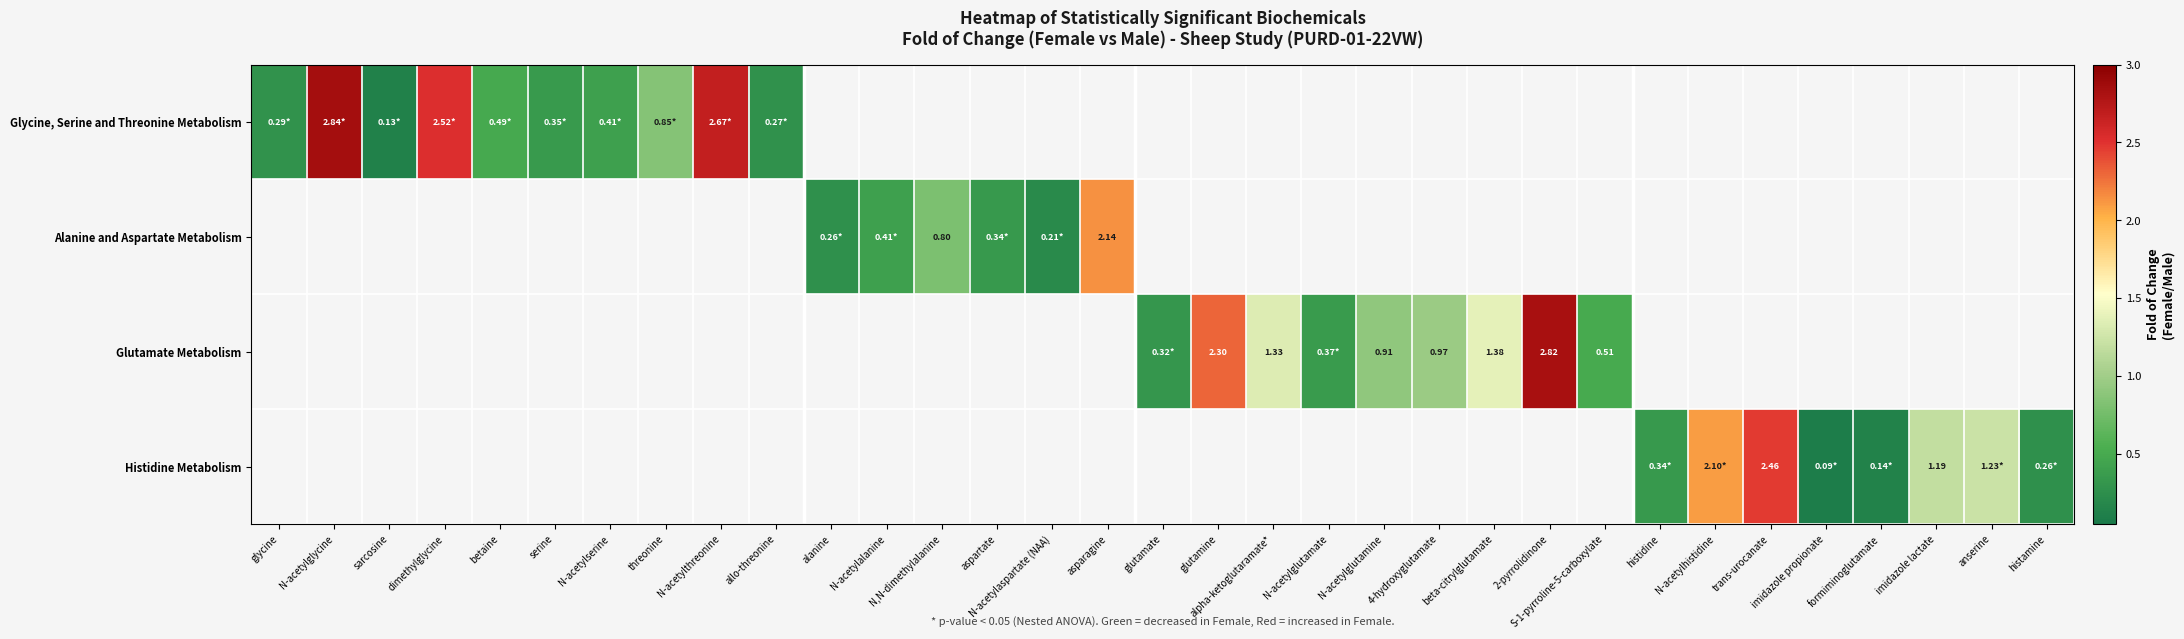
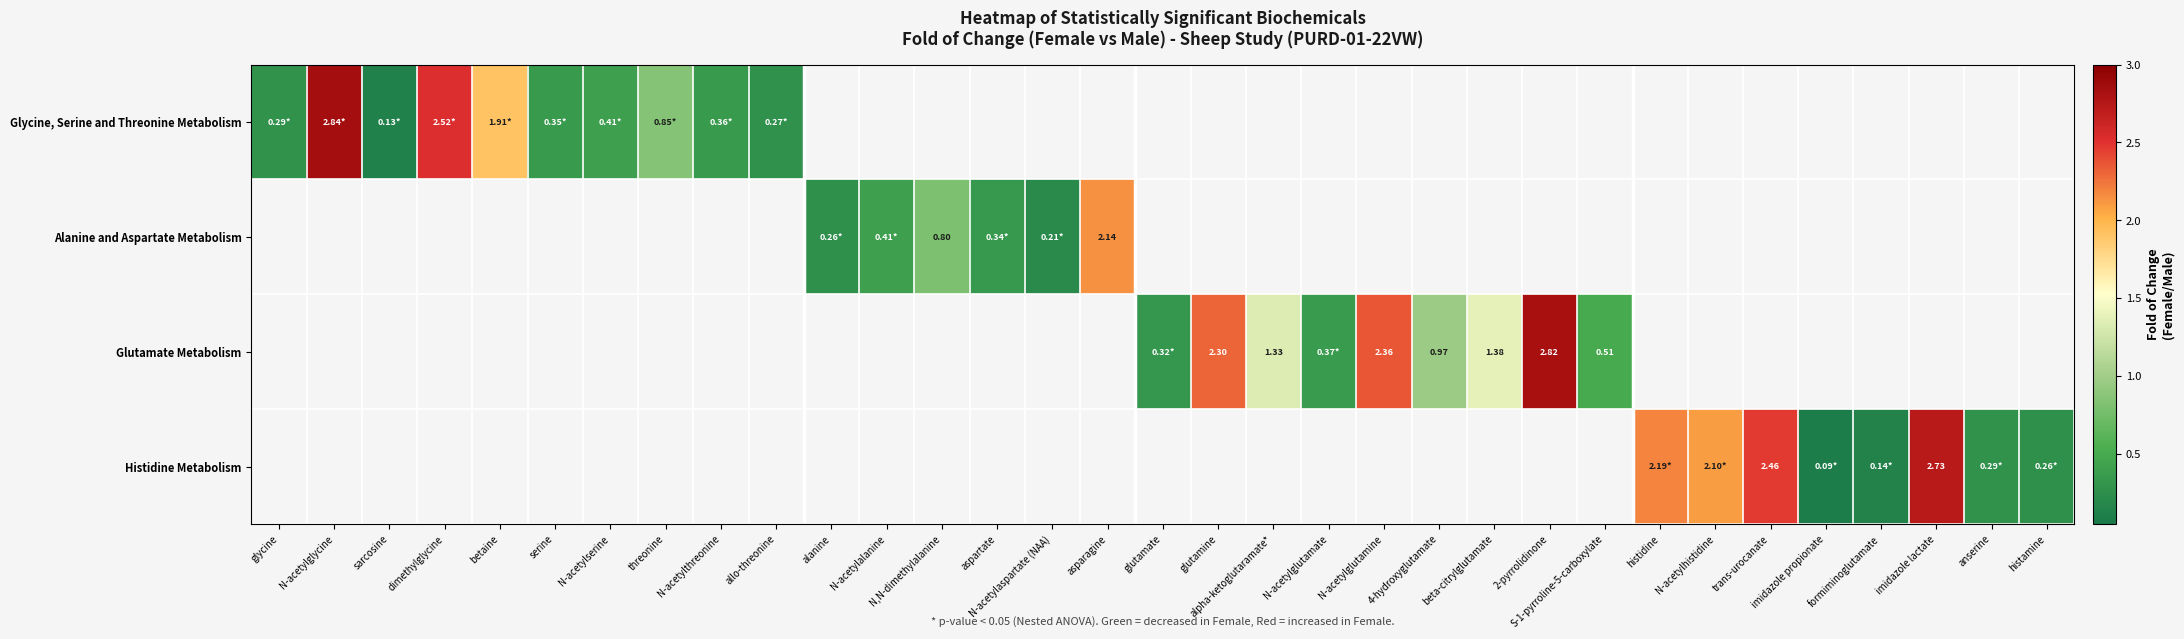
Glycine, Serine and Threonine Metabolism, betaine: 0.49* -> 1.91*
Glycine, Serine and Threonine Metabolism, N-acetylthreonine: 2.67* -> 0.36*
Glutamate Metabolism, N-acetylglutamine: 0.91 -> 2.36
Histidine Metabolism, histidine: 0.34* -> 2.19*
Histidine Metabolism, imidazole lactate: 1.19 -> 2.73
Histidine Metabolism, anserine: 1.23* -> 0.29*
